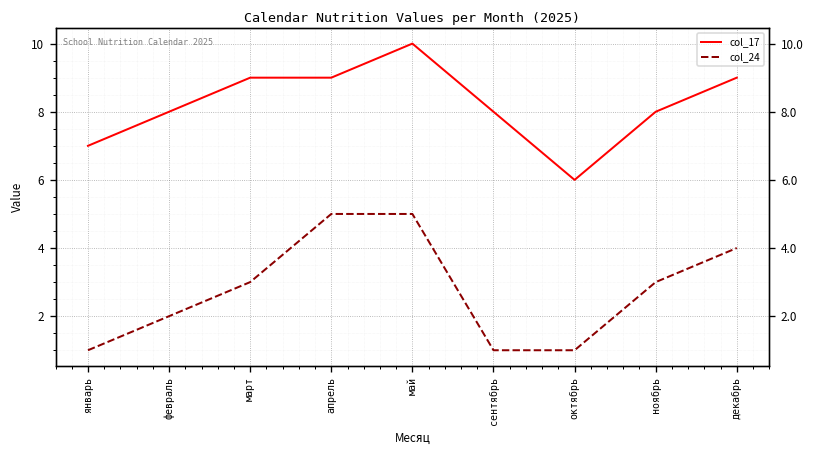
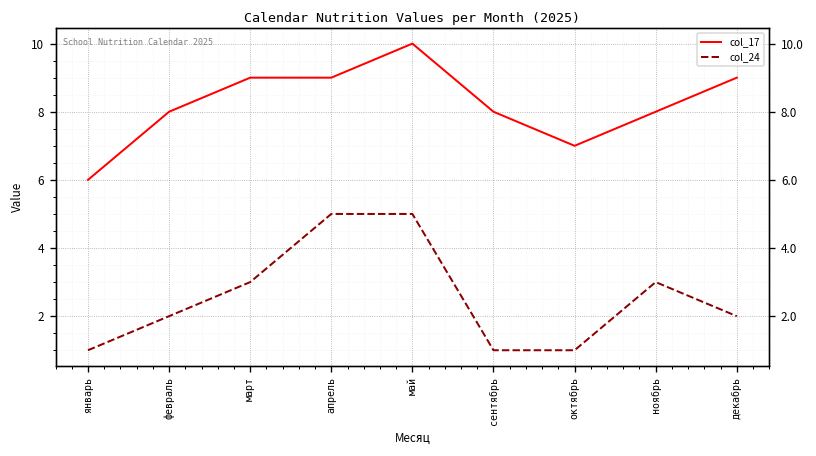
col_17, январь: 7 -> 6
col_17, октябрь: 6 -> 7
col_24, декабрь: 4 -> 2
